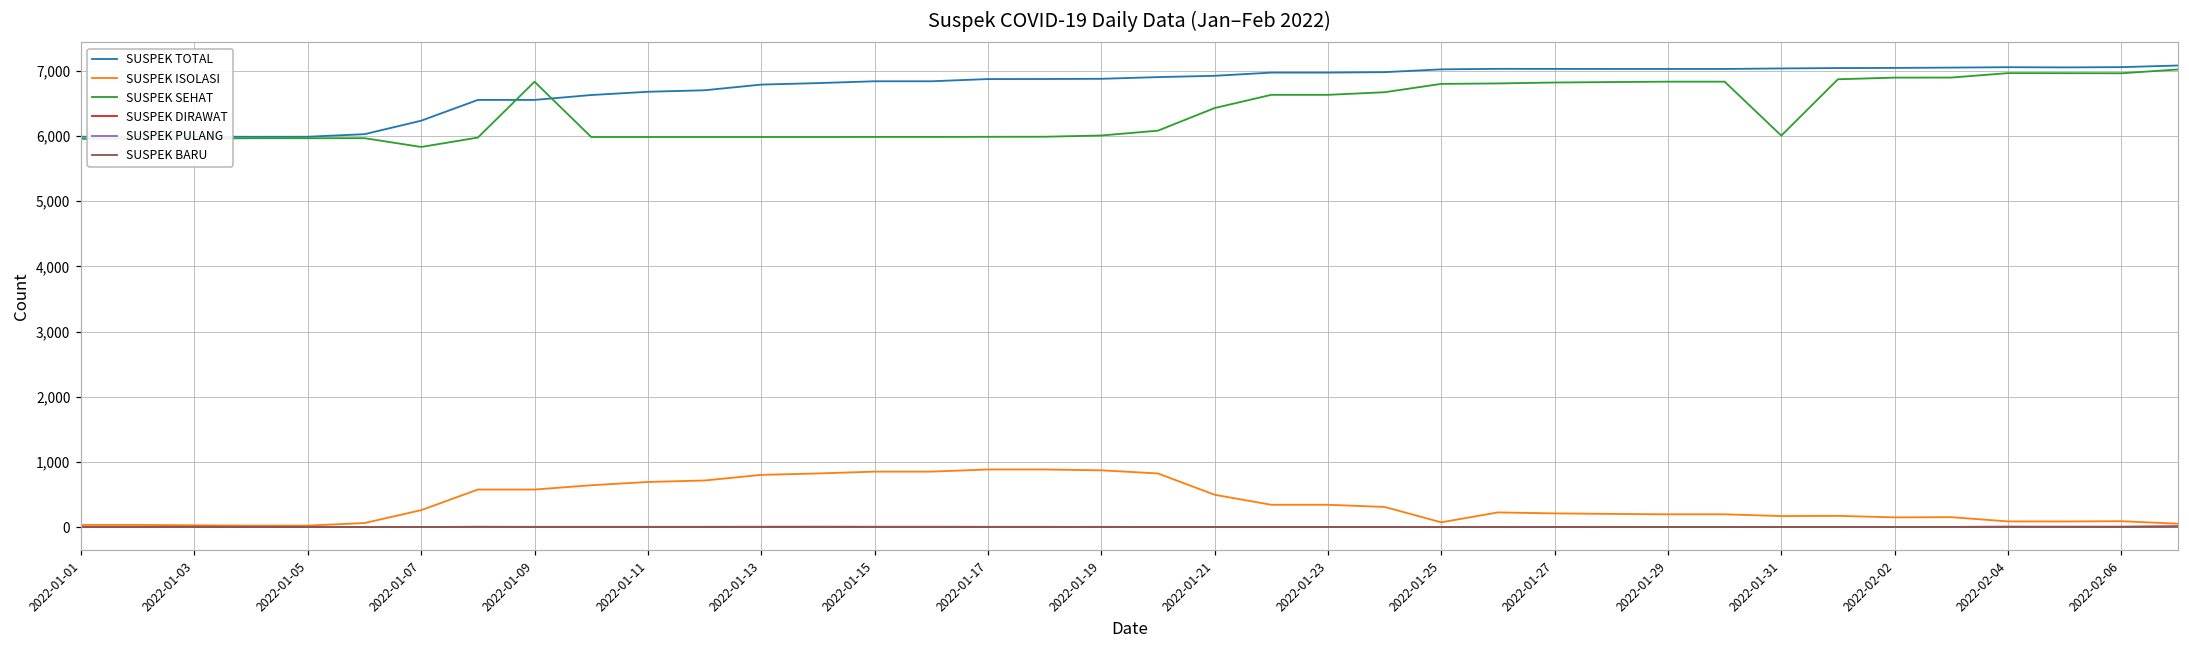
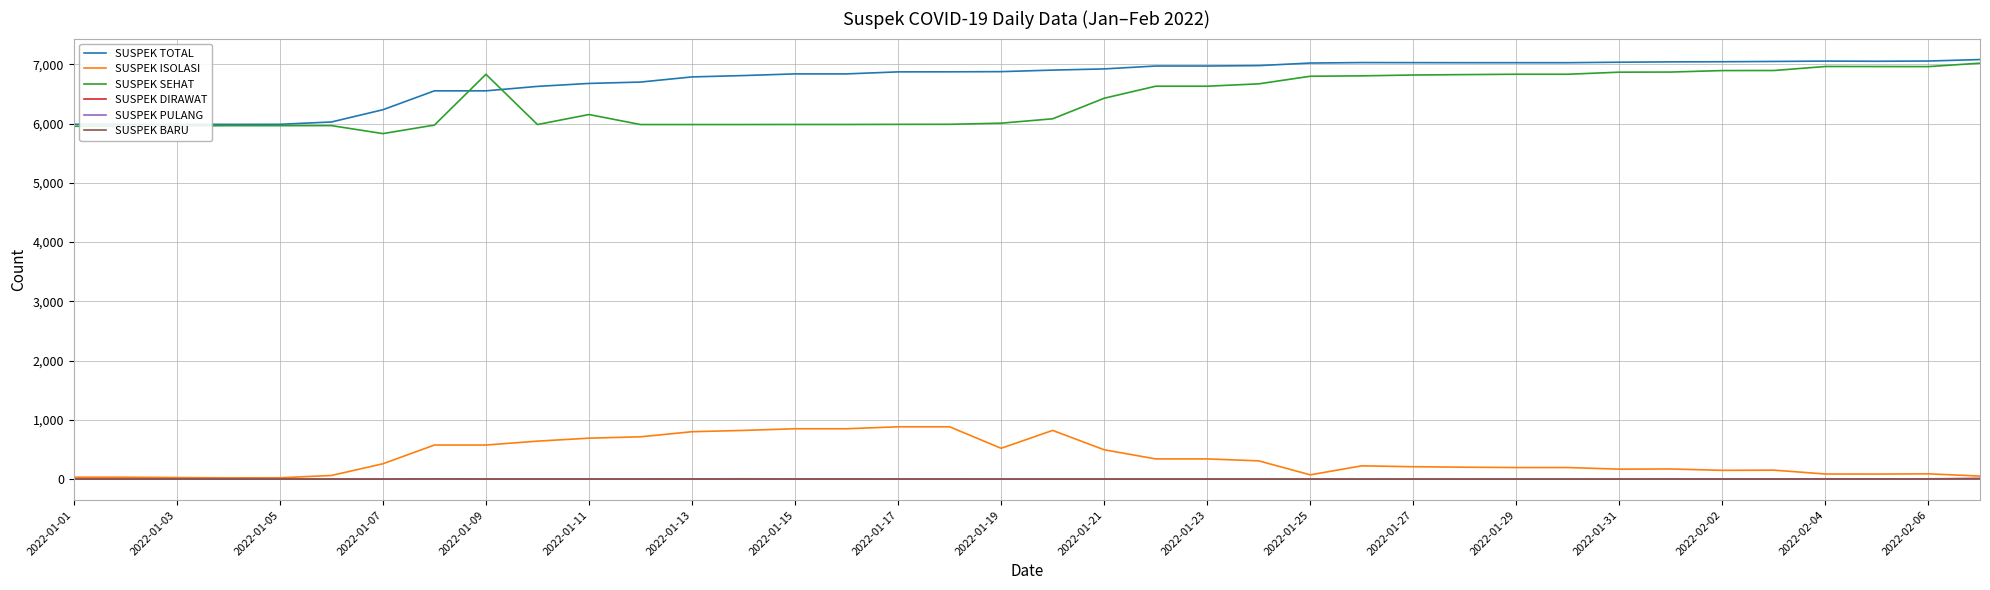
SUSPEK SEHAT, 2022-01-11: 6,000 -> 6,200
SUSPEK ISOLASI, 2022-01-19: 900 -> 500
SUSPEK SEHAT, 2022-01-31: 6,000 -> 6,900
